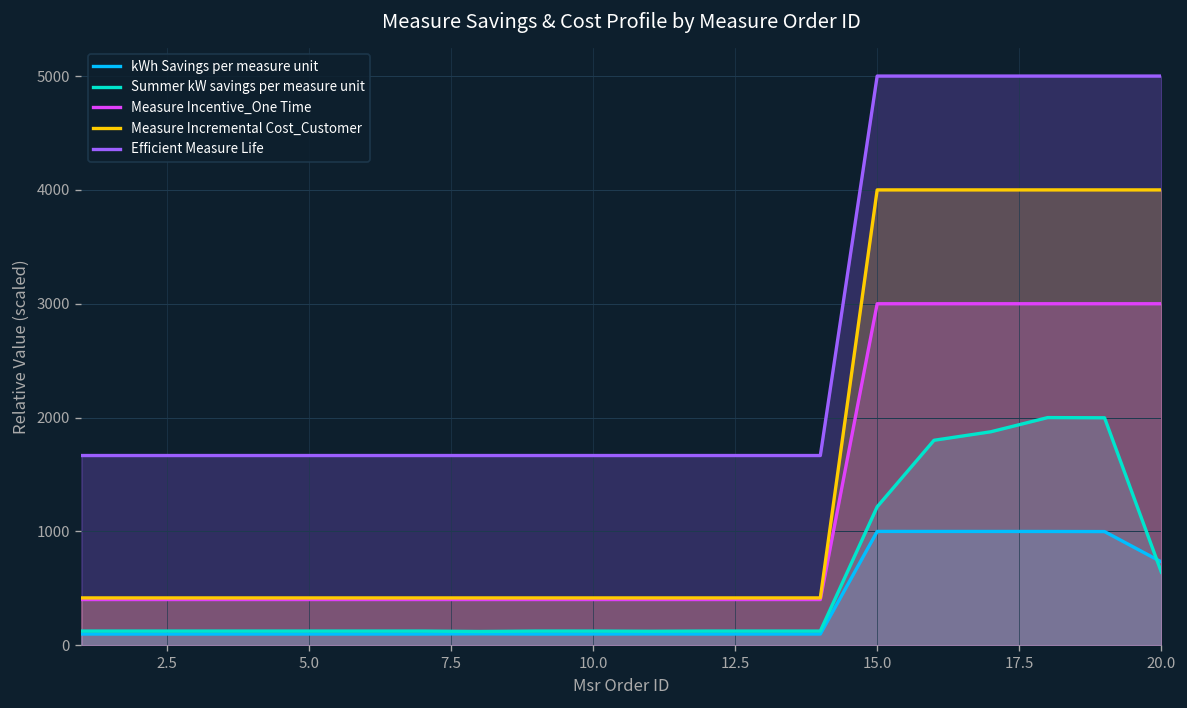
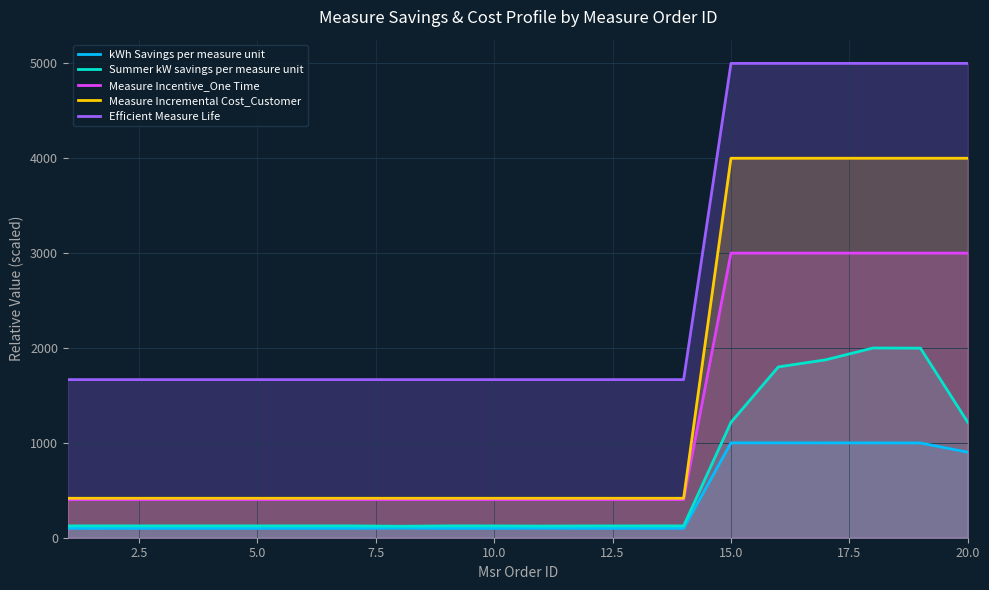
kWh Savings per measure unit, 20.0: 700 -> 900
Summer kW savings per measure unit, 20.0: 600 -> 1200
